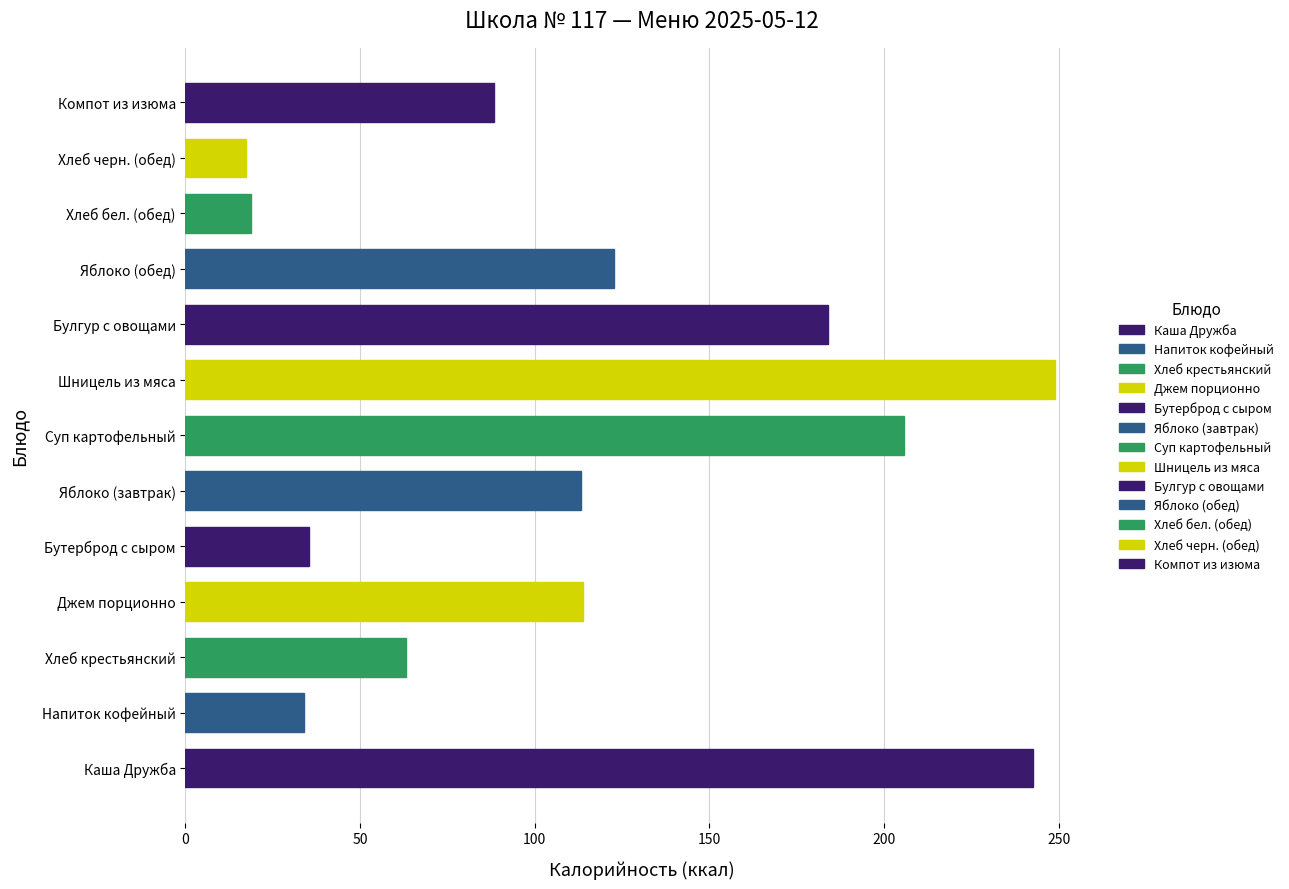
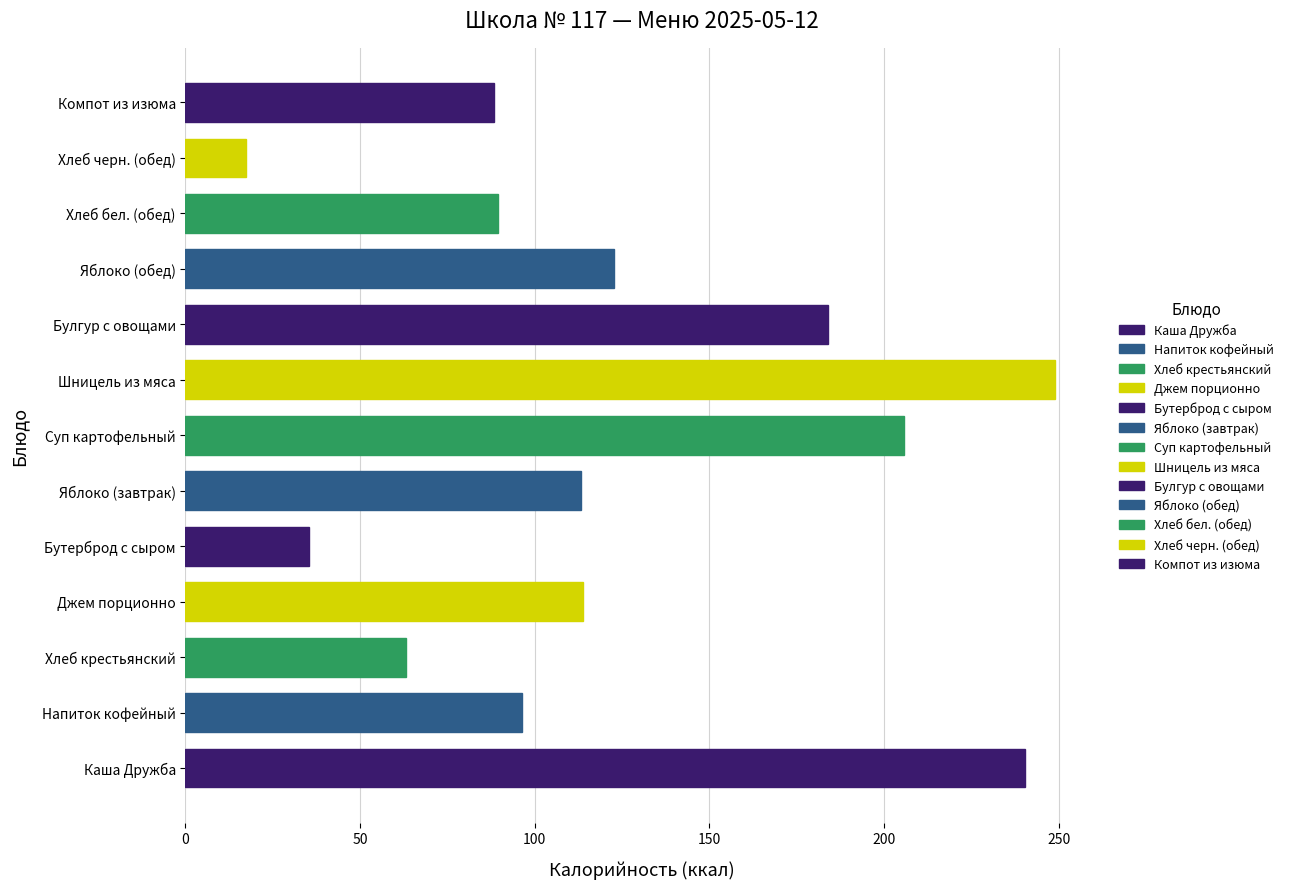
Хлеб бел. (обед): 19 -> 90
Напиток кофейный: 34 -> 96
Каша Дружба: 243 -> 240
